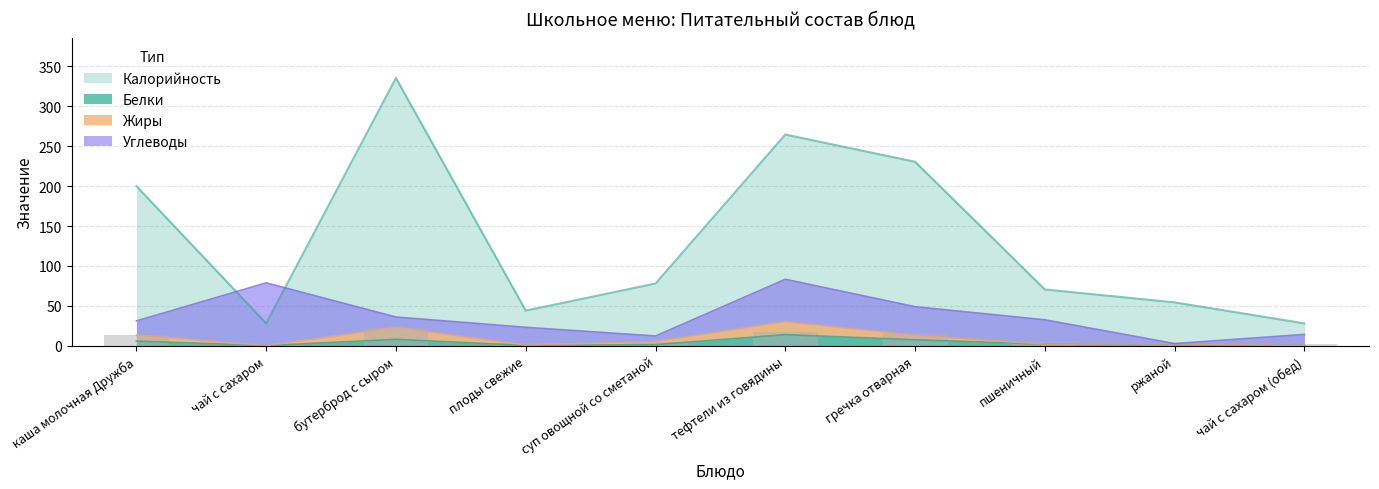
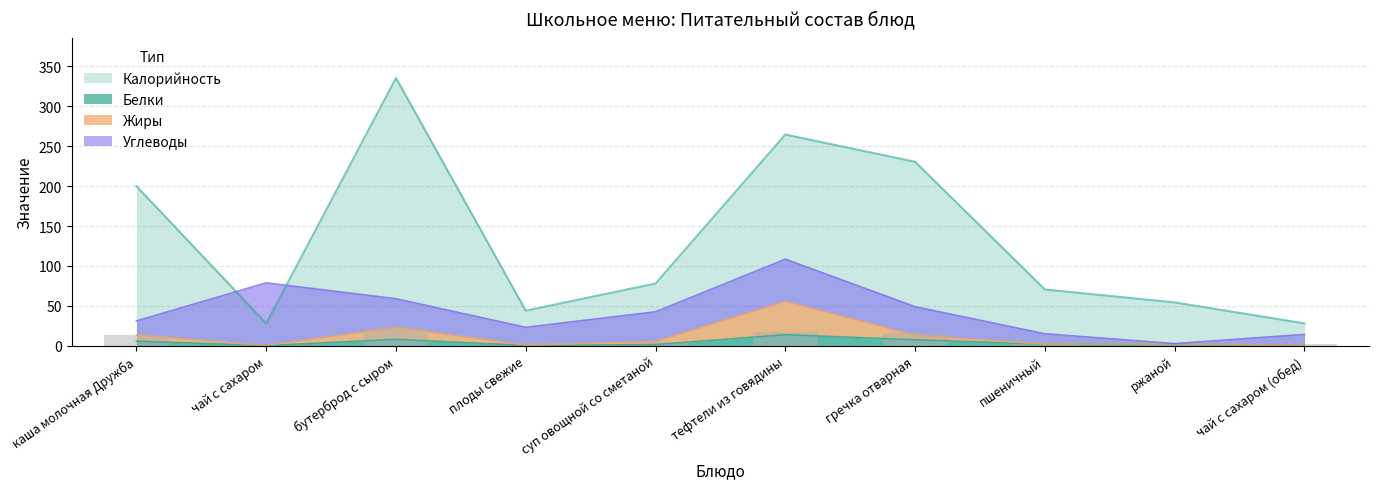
Углеводы, бутерброд с сыром: 10 -> 40
Углеводы, суп овощной со сметаной: 10 -> 40
Жиры, тефтели из говядины: 20 -> 40
Углеводы, пшеничный: 30 -> 10
